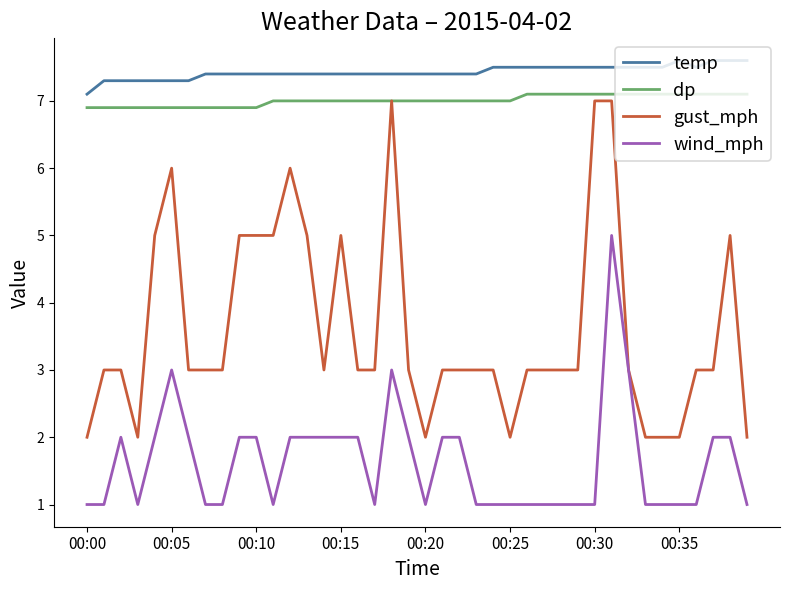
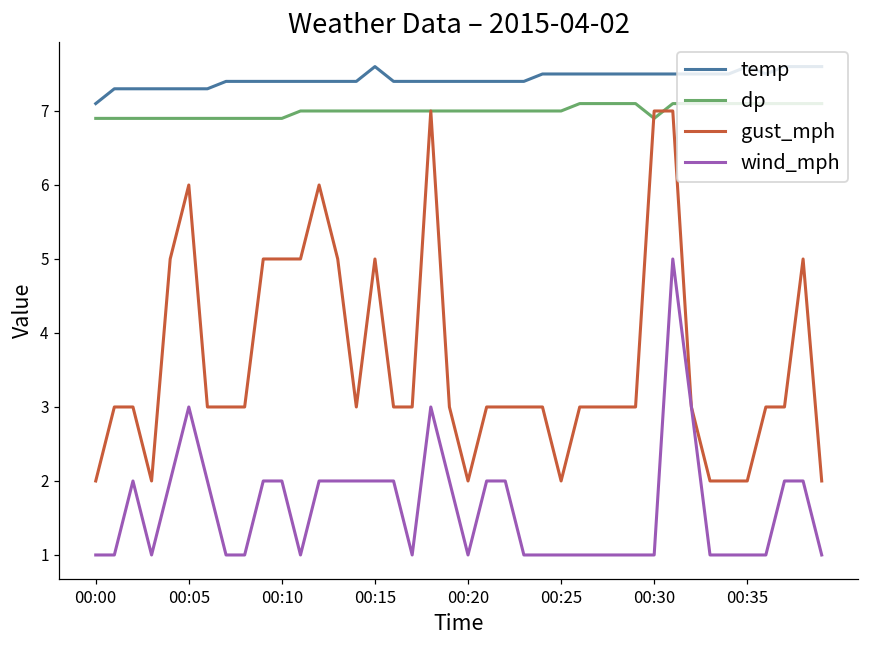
temp, 00:15: 7.4 -> 7.6
dp, 00:30: 7.1 -> 6.9
